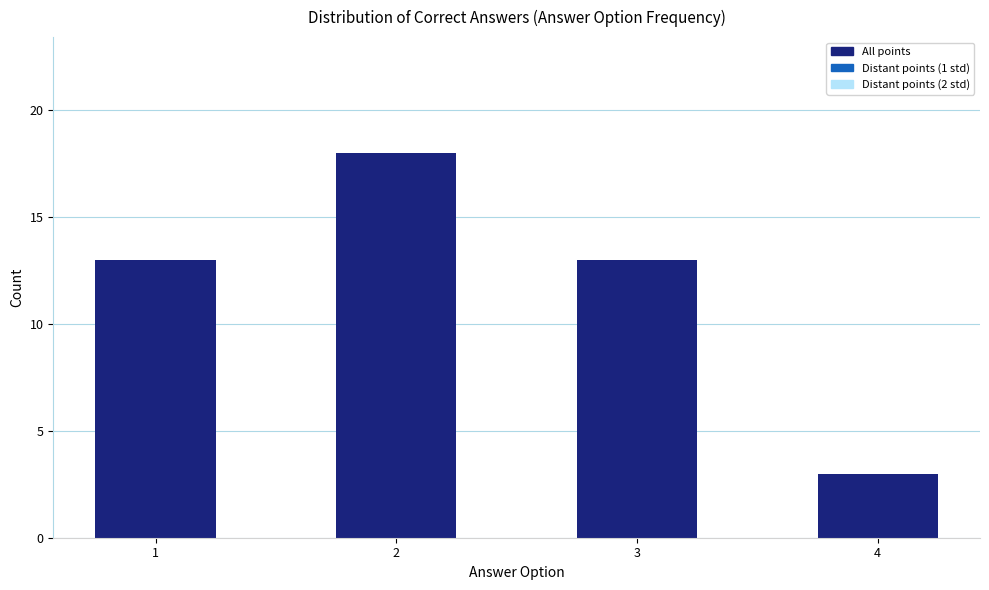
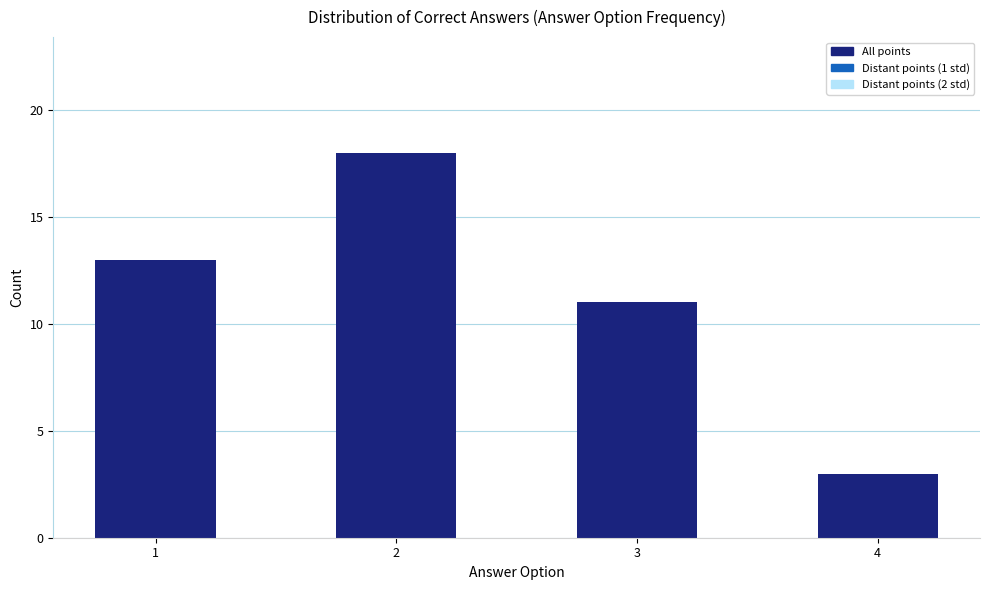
3: 13 -> 11
